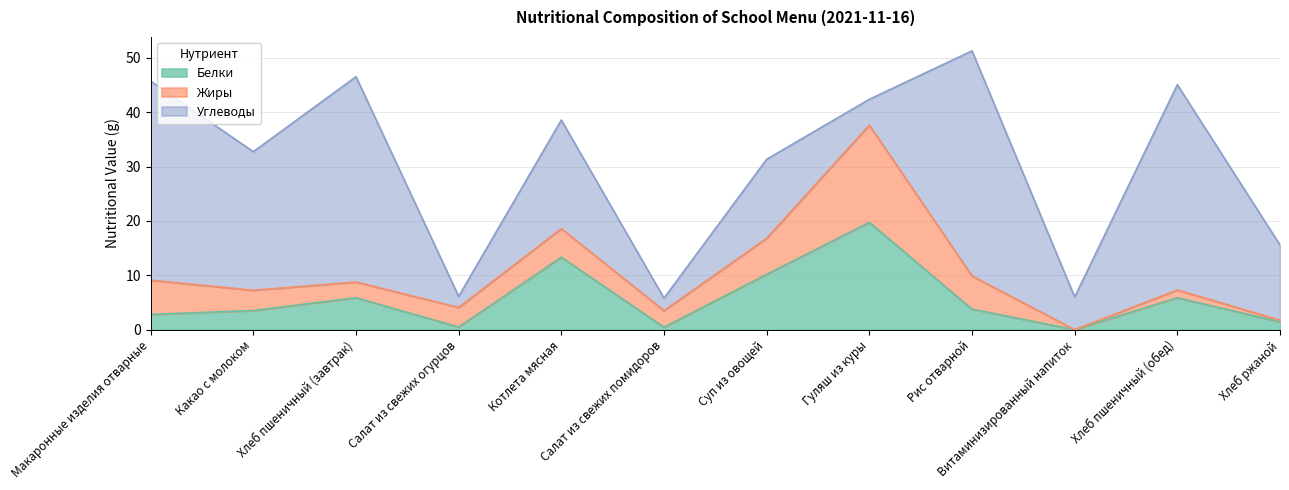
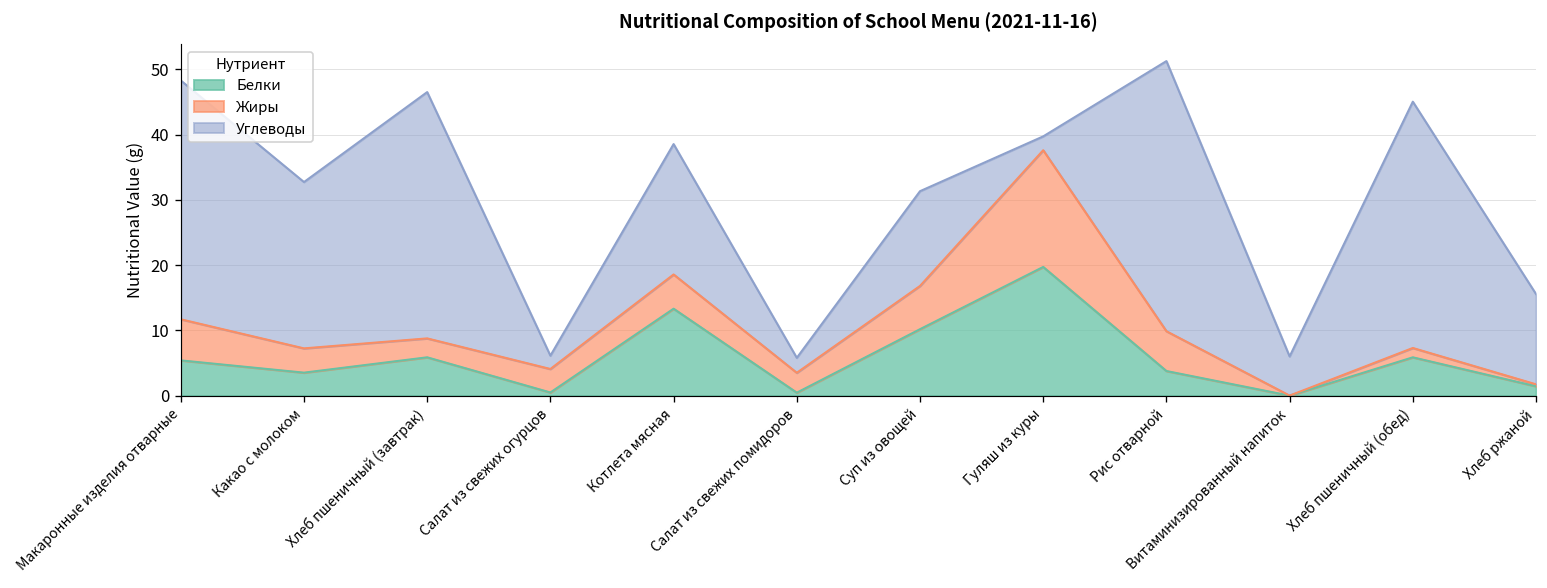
Белки, Макаронные изделия отварные: 3 -> 5
Углеводы, Гуляш из куры: 5 -> 2
